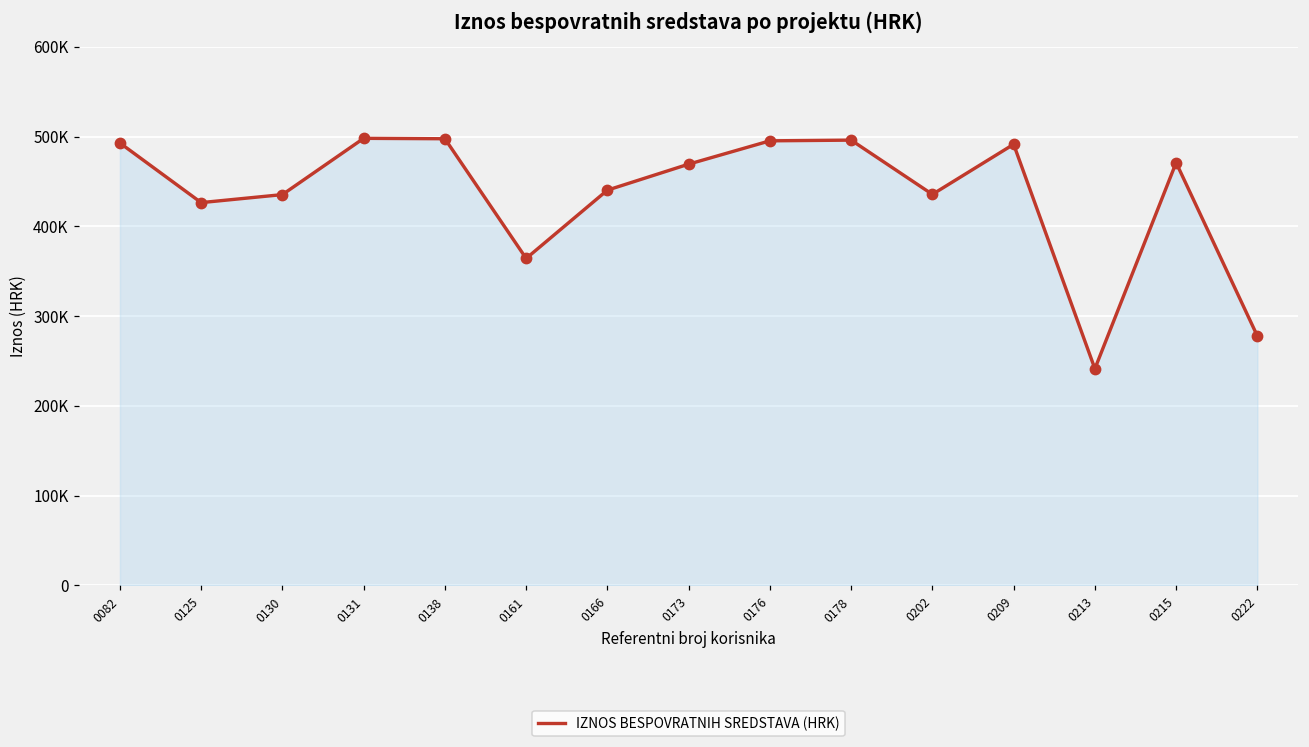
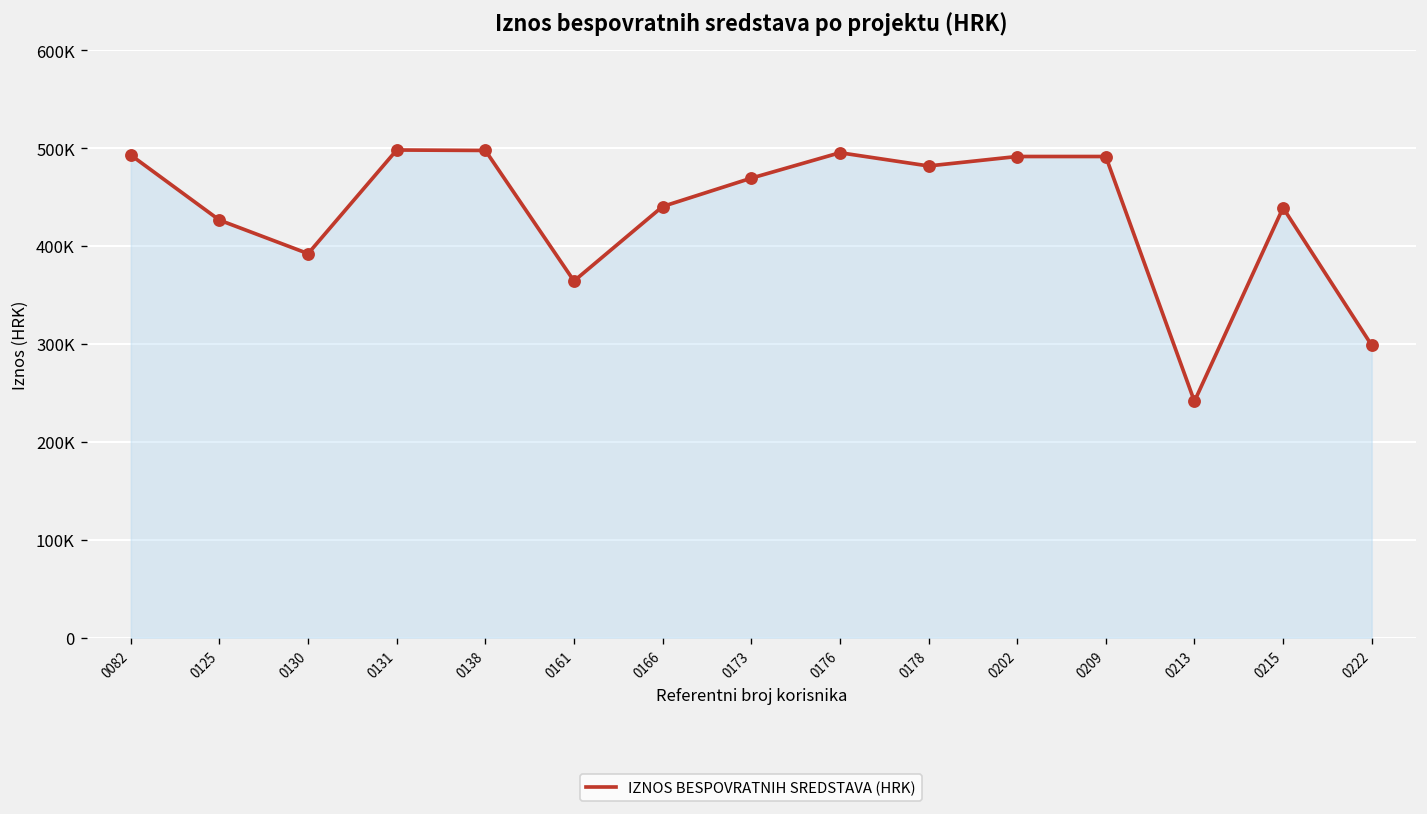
0130: 440000 -> 390000
0178: 500000 -> 480000
0202: 440000 -> 490000
0215: 470000 -> 440000
0222: 280000 -> 300000
